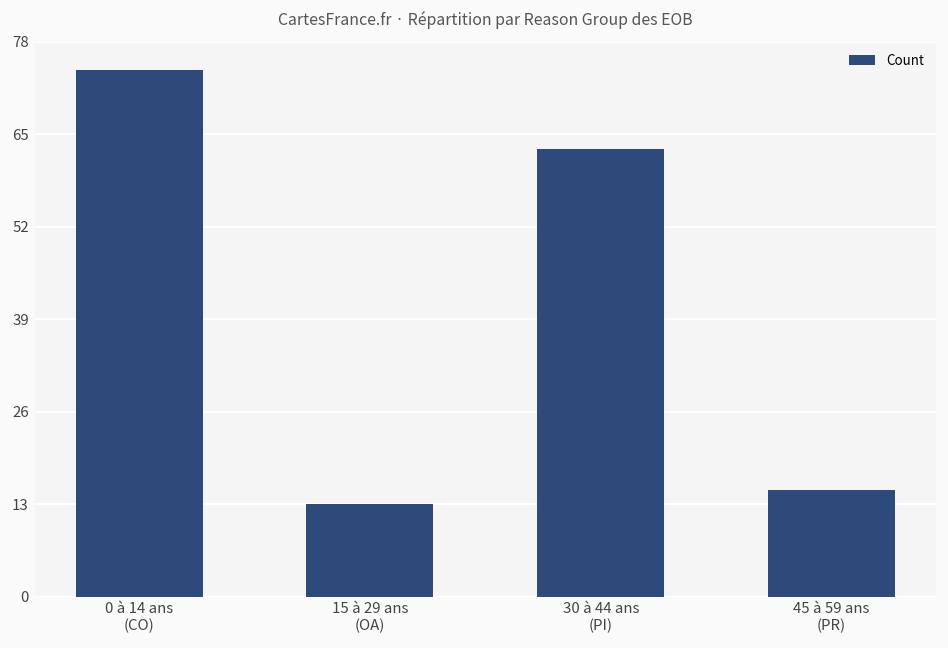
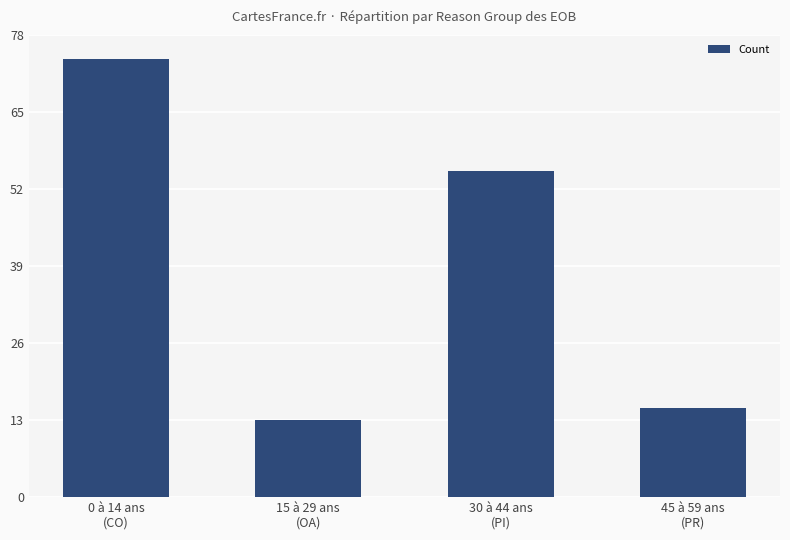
30 à 44 ans (PI): 63 -> 55
